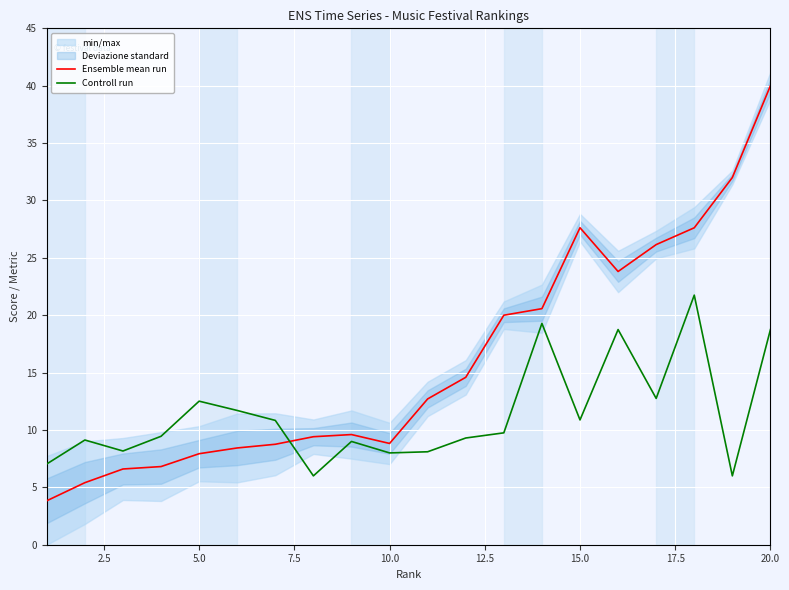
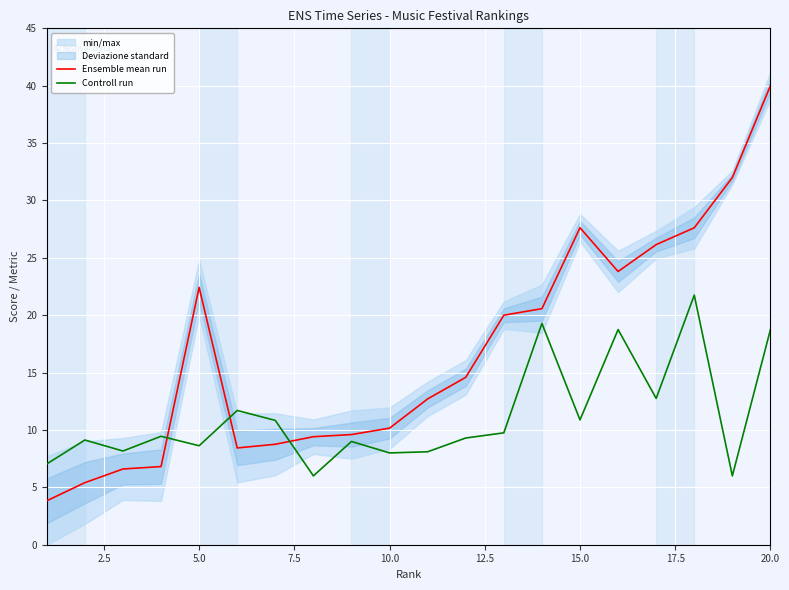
Ensemble mean run, 5.0: 7.9 -> 22.4
Controll run, 5.0: 12.5 -> 8.6
Ensemble mean run, 10.0: 8.8 -> 10.2
